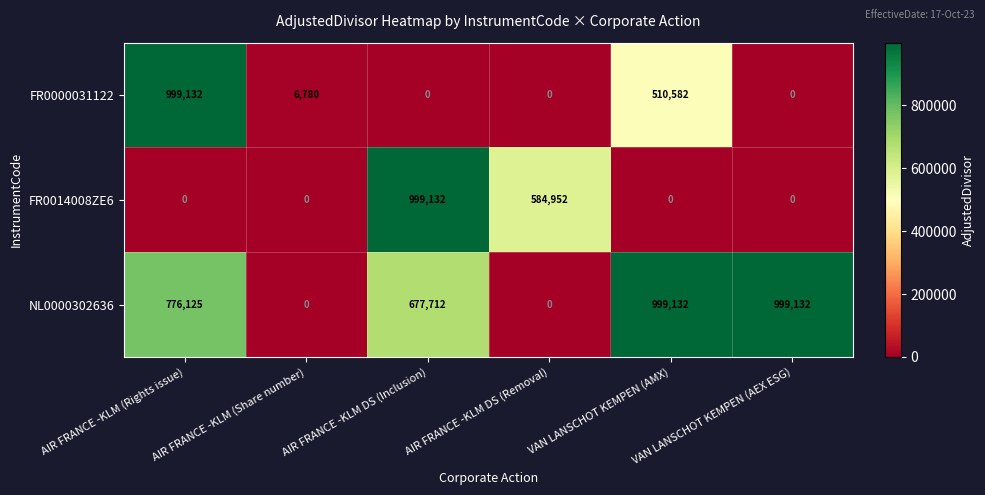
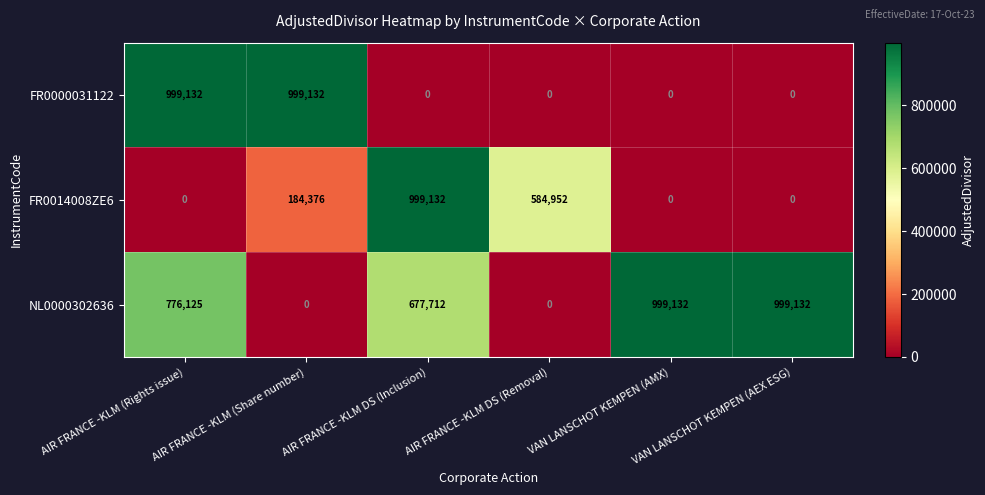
FR0000031122, AIR FRANCE -KLM (Share number): 6,780 -> 999,132
FR0000031122, VAN LANSCHOT KEMPEN (AMX): 510,582 -> 0
FR0014008ZE6, AIR FRANCE -KLM (Share number): 0 -> 184,376
